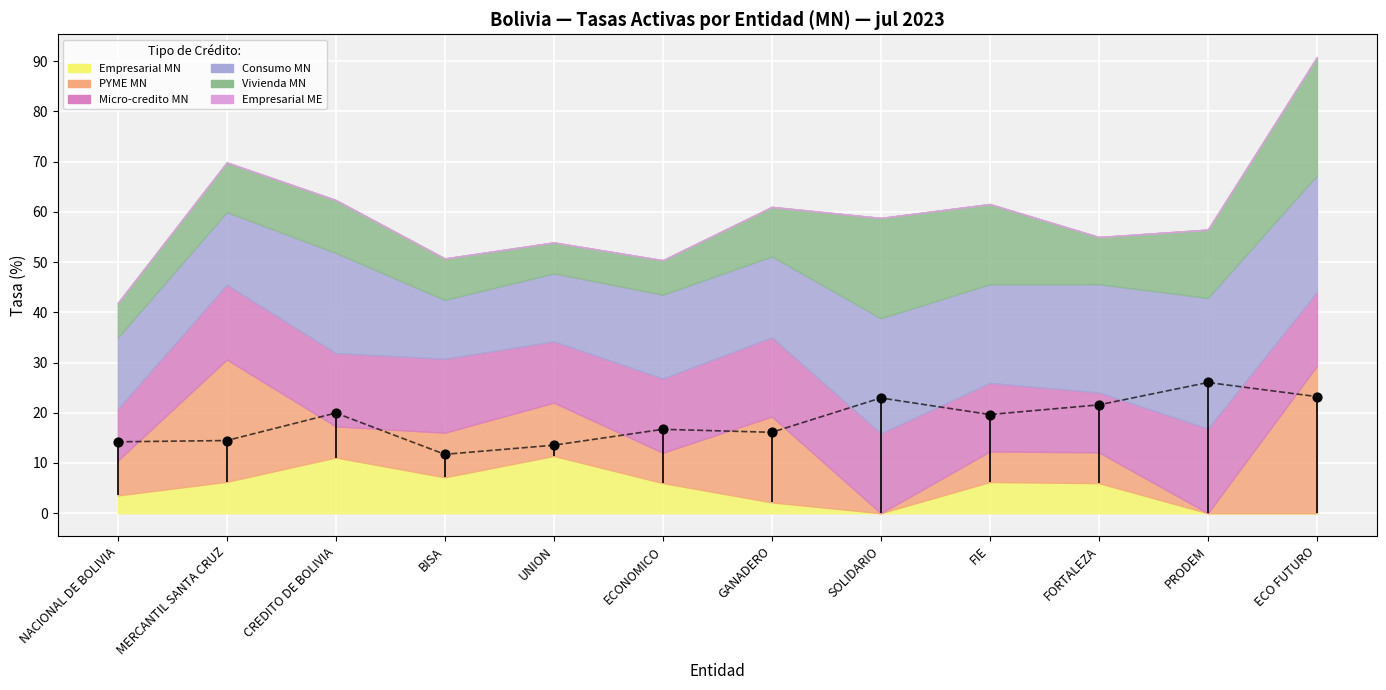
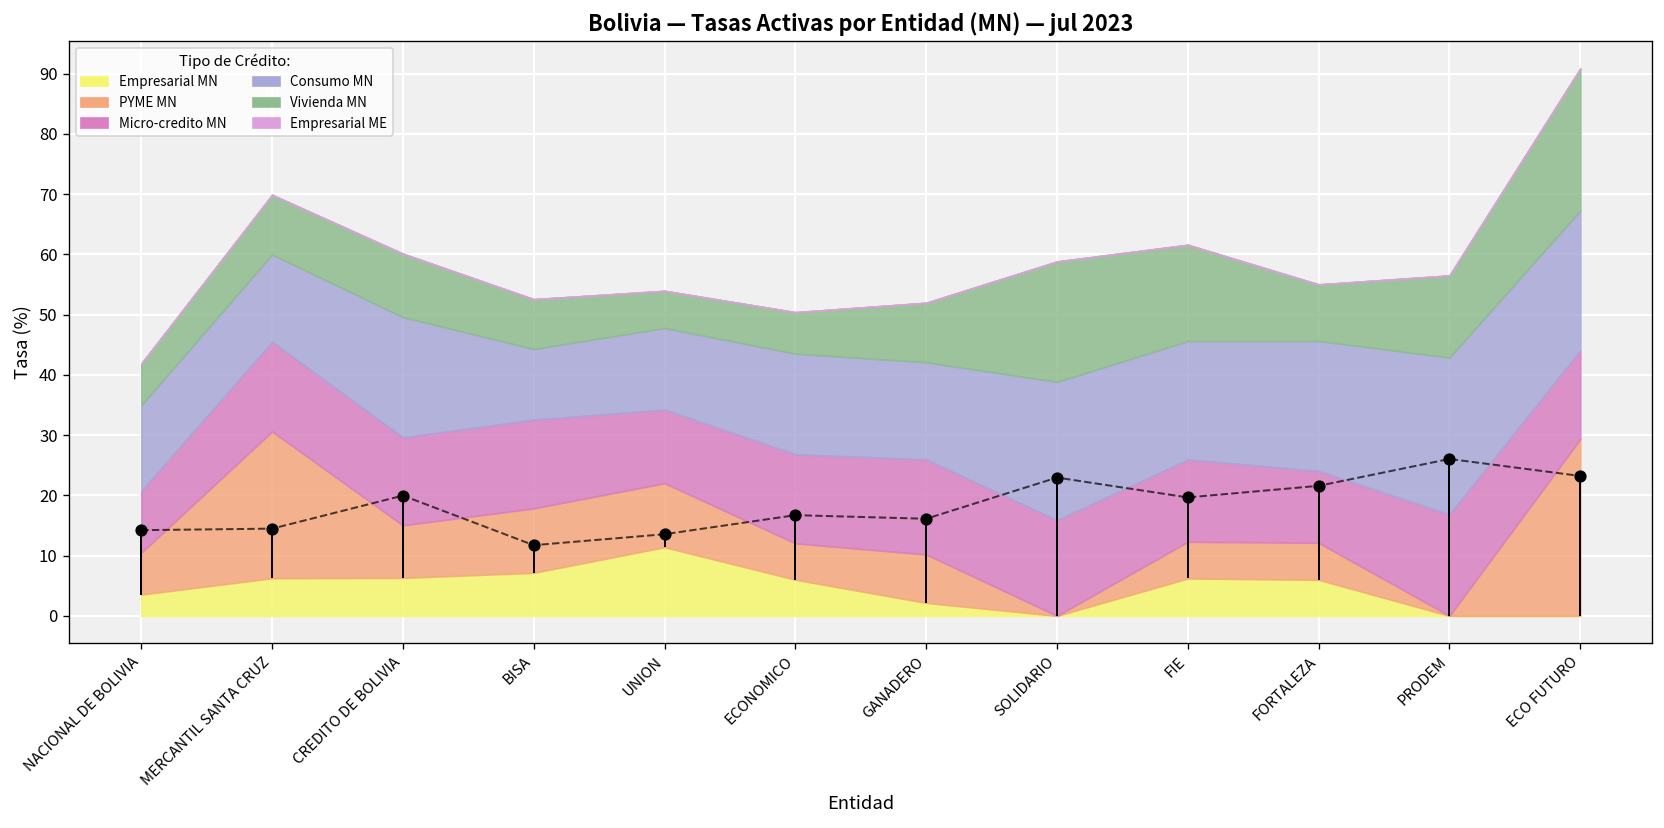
Empresarial MN, CREDITO DE BOLIVIA: 11 -> 6
PYME MN, CREDITO DE BOLIVIA: 6 -> 9
PYME MN, BISA: 9 -> 11
PYME MN, GANADERO: 17 -> 8
